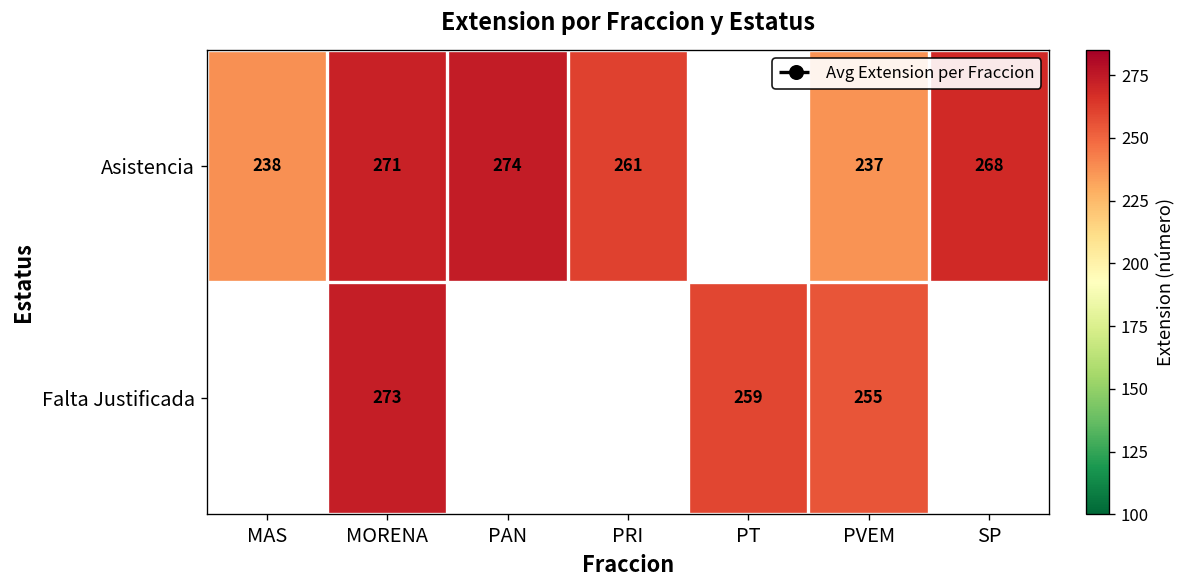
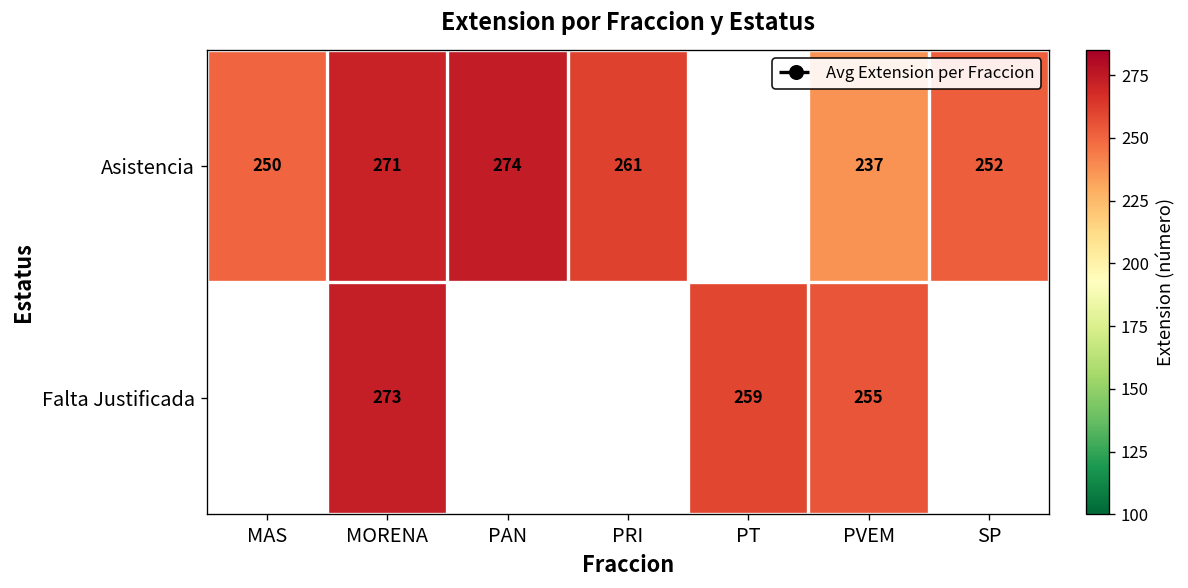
Asistencia, MAS: 238 -> 250
Asistencia, SP: 268 -> 252
